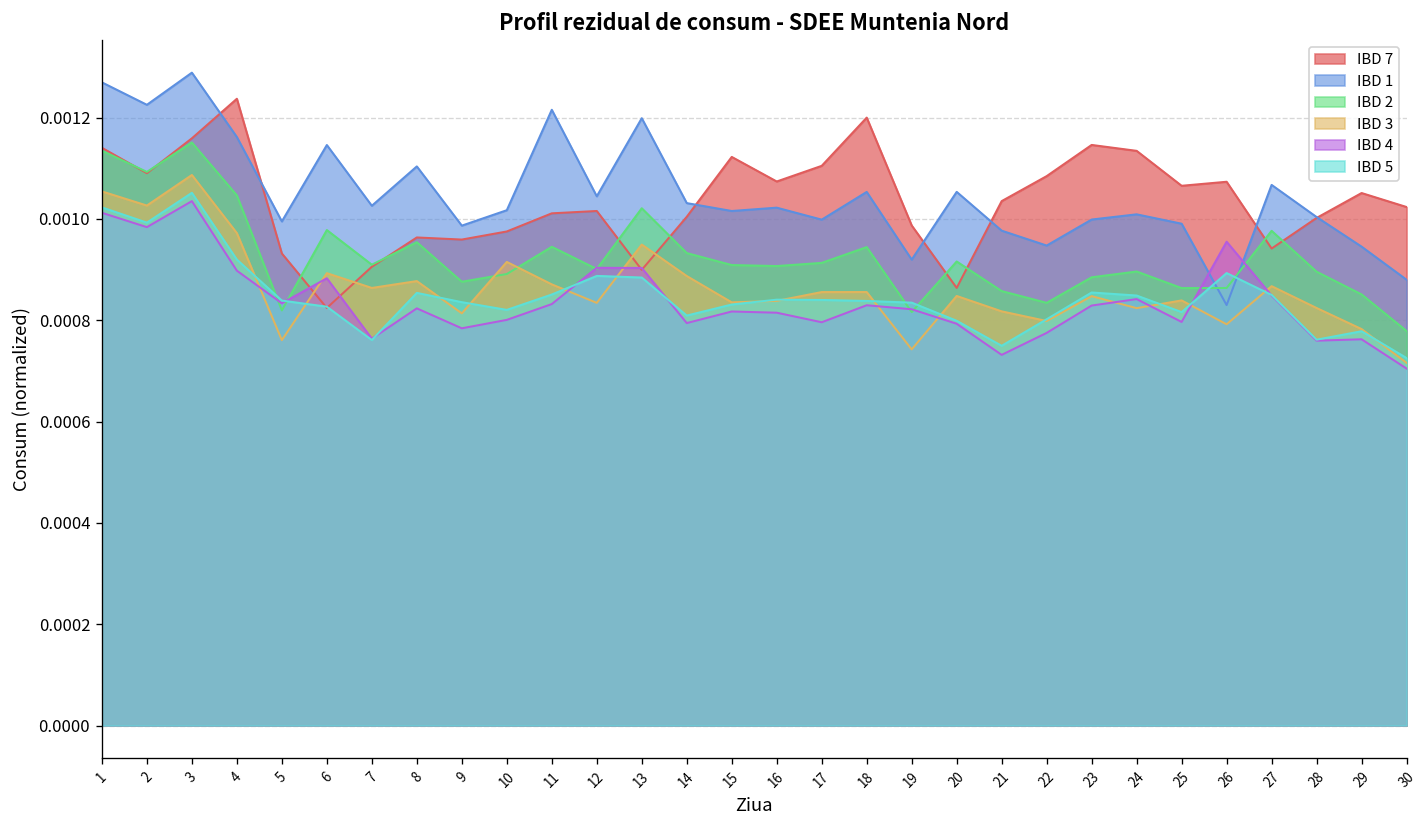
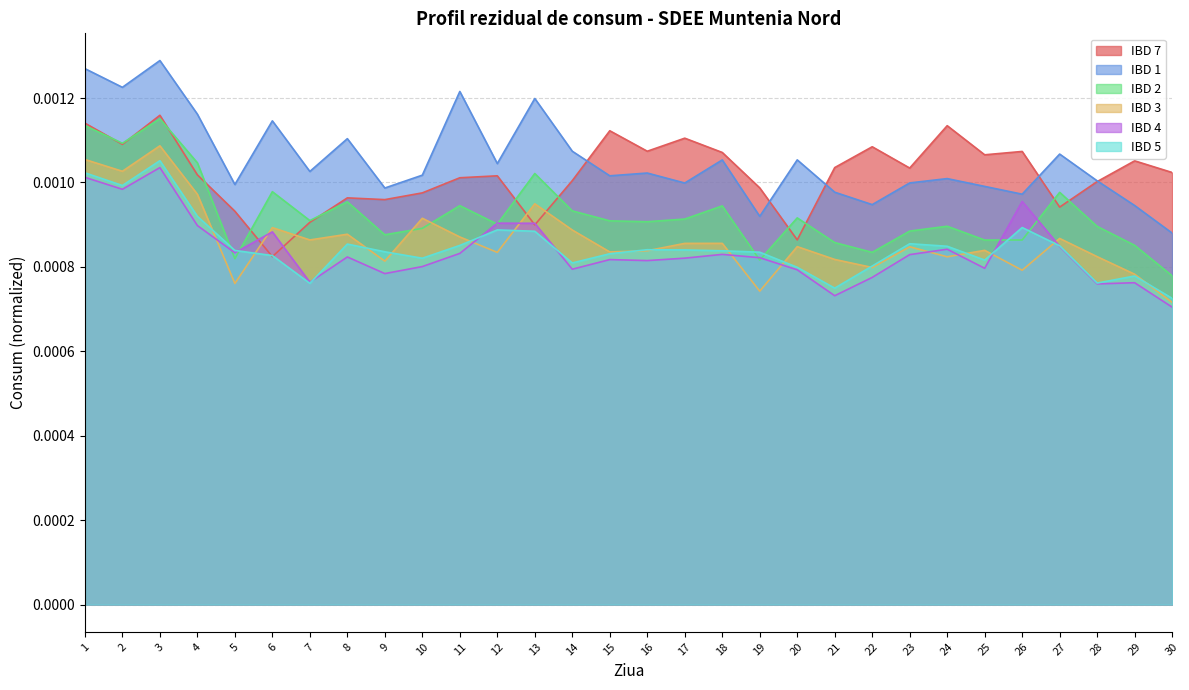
IBD 7, 4: 0.00124 -> 0.00102
IBD 1, 14: 0.00103 -> 0.00107
IBD 4, 17: 0.00080 -> 0.00082
IBD 7, 18: 0.00120 -> 0.00107
IBD 7, 23: 0.00115 -> 0.00103
IBD 1, 26: 0.00083 -> 0.00097
